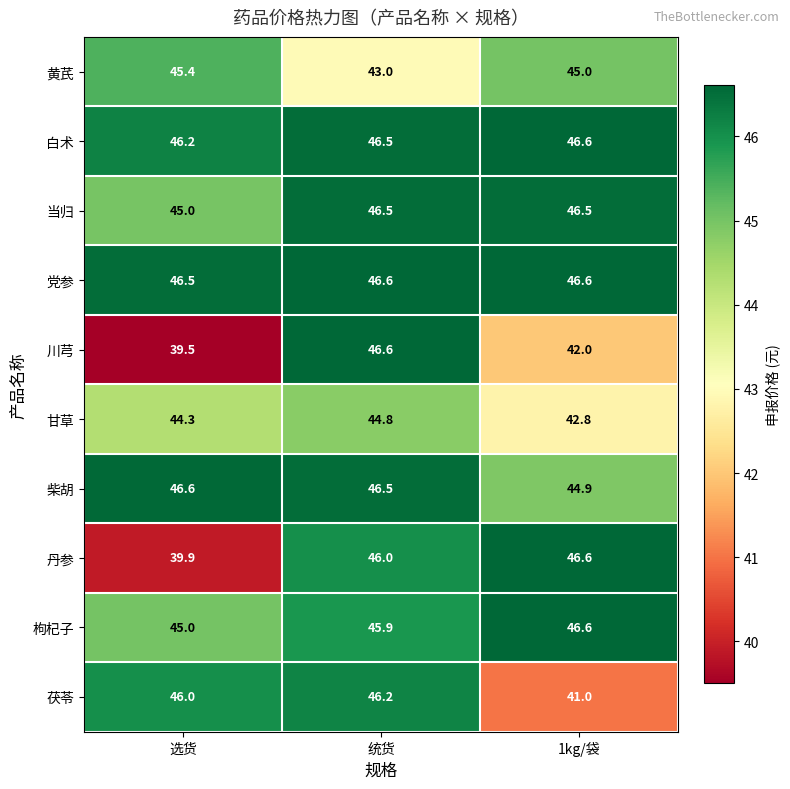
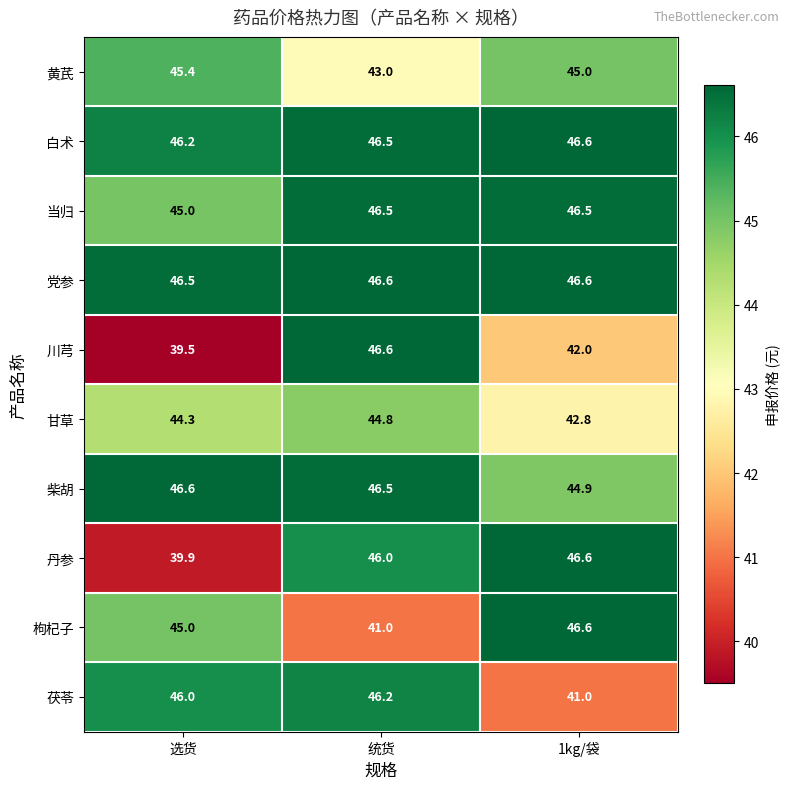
枸杞子, 统货: 45.9 -> 41.0
